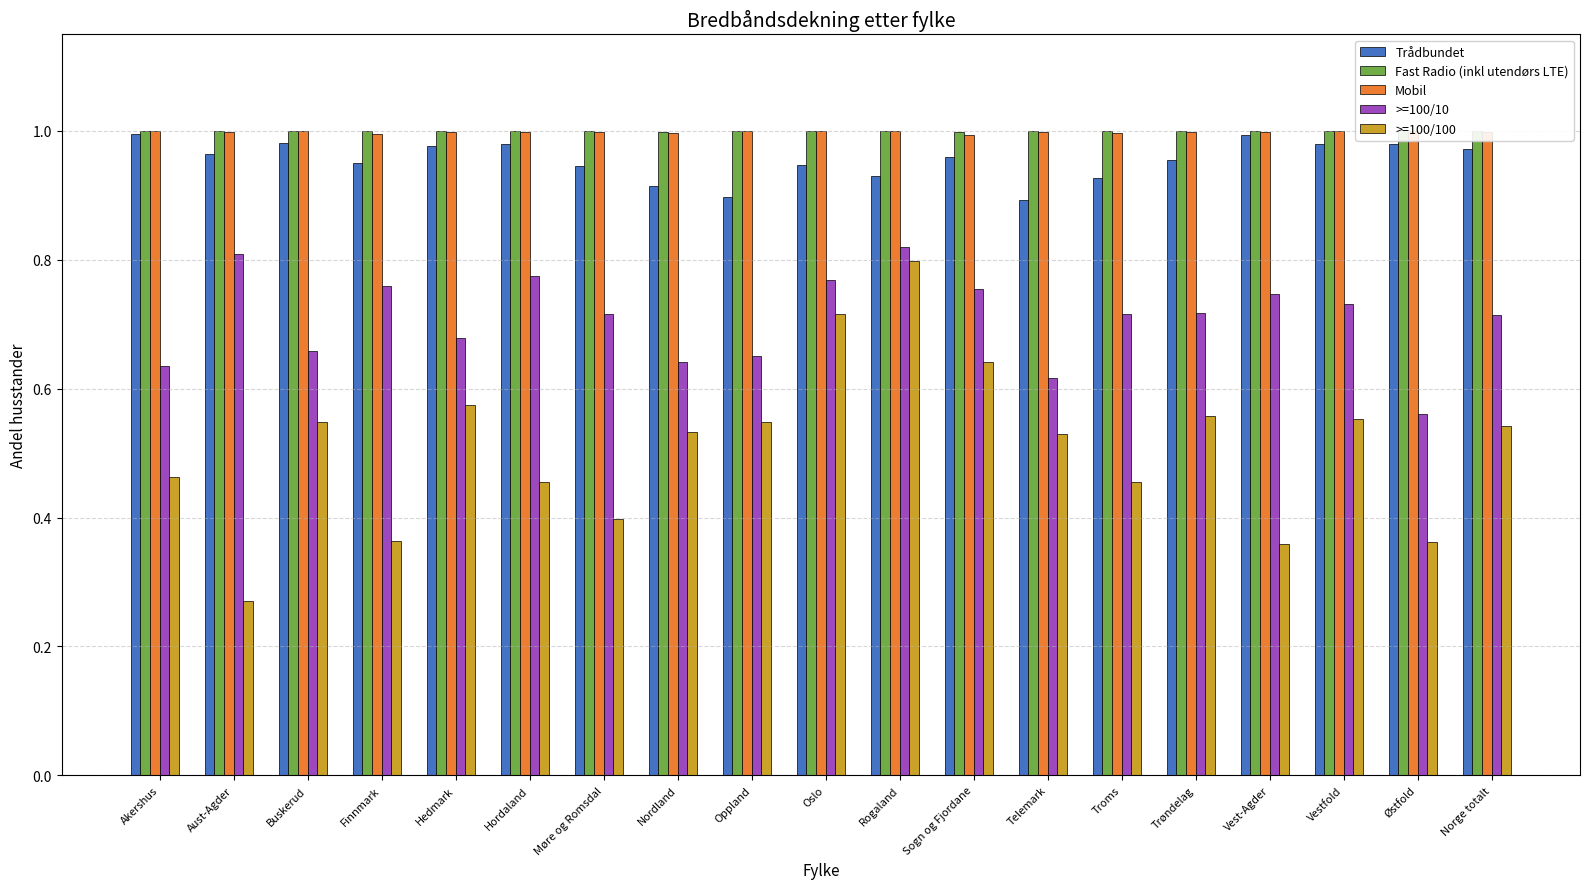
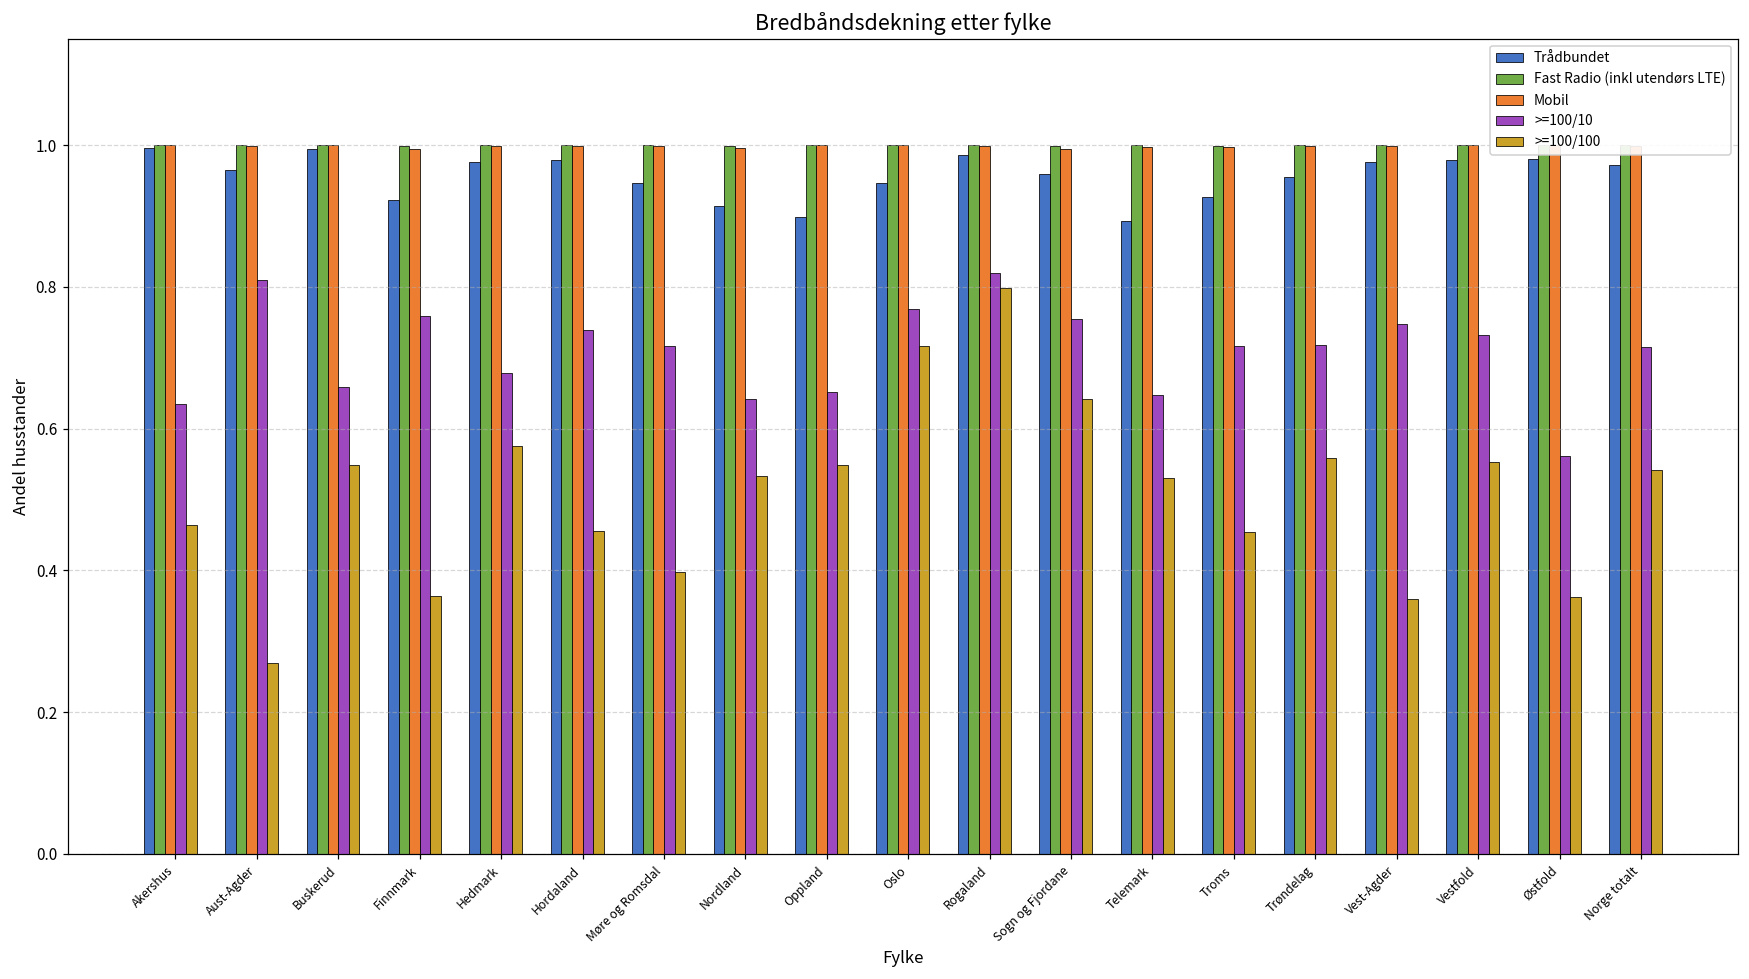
Trådbundet, Buskerud: 0.98 -> 1.00
Trådbundet, Finnmark: 0.95 -> 0.92
>=100/10, Hordaland: 0.78 -> 0.74
Trådbundet, Rogaland: 0.93 -> 0.99
>=100/10, Telemark: 0.62 -> 0.65
Trådbundet, Vest-Agder: 0.99 -> 0.98
